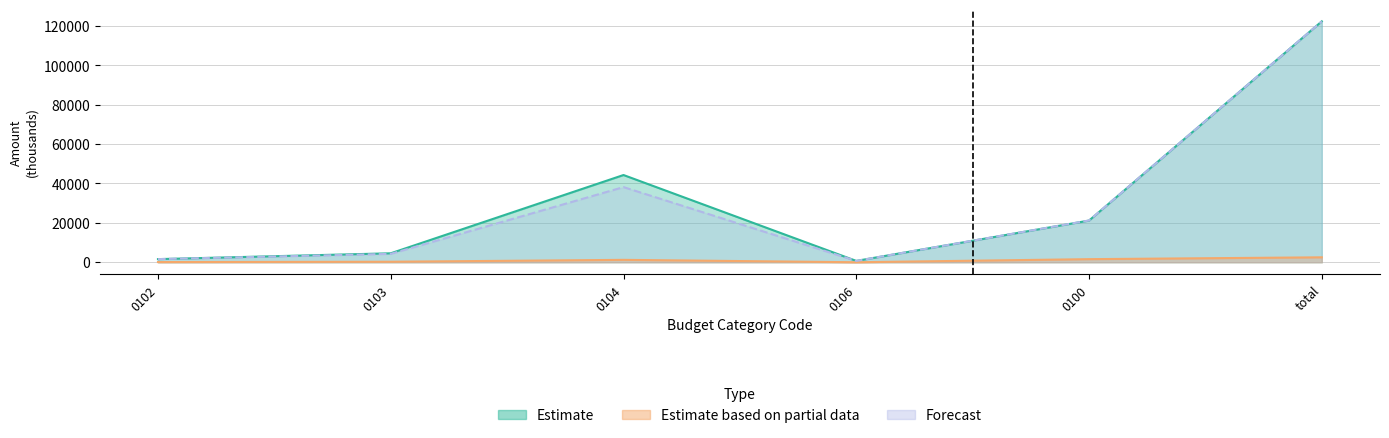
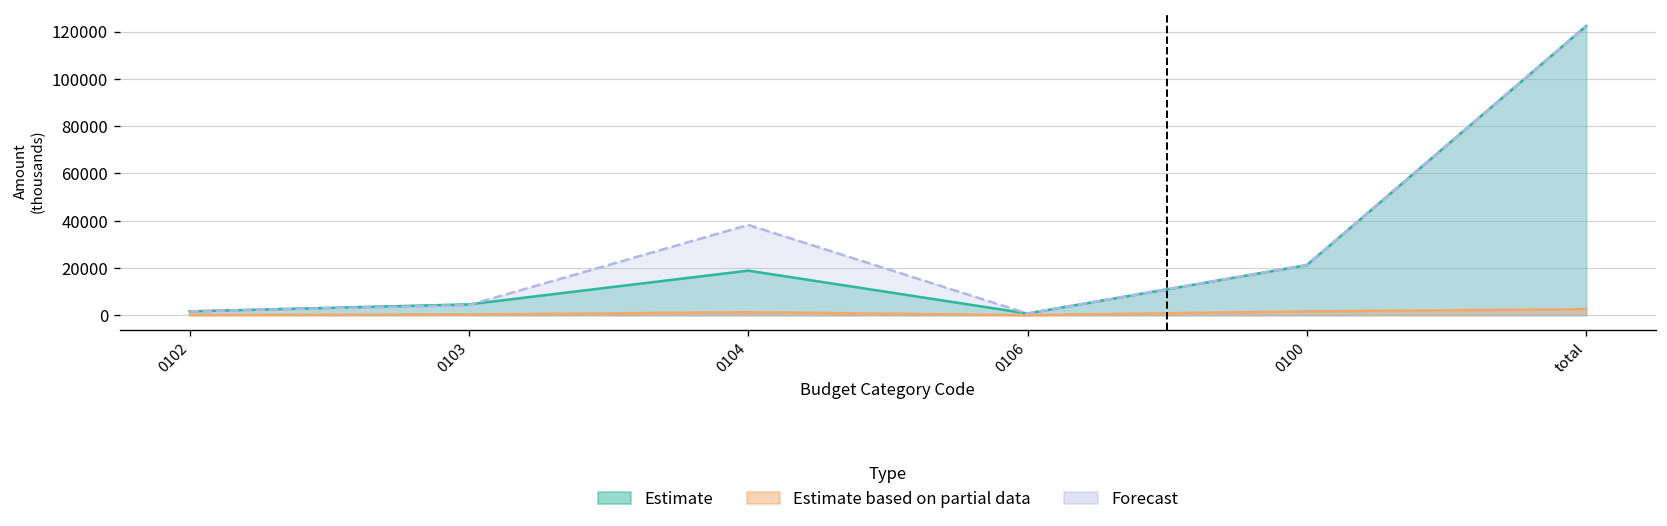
Estimate, 0104: 44000 -> 19000
